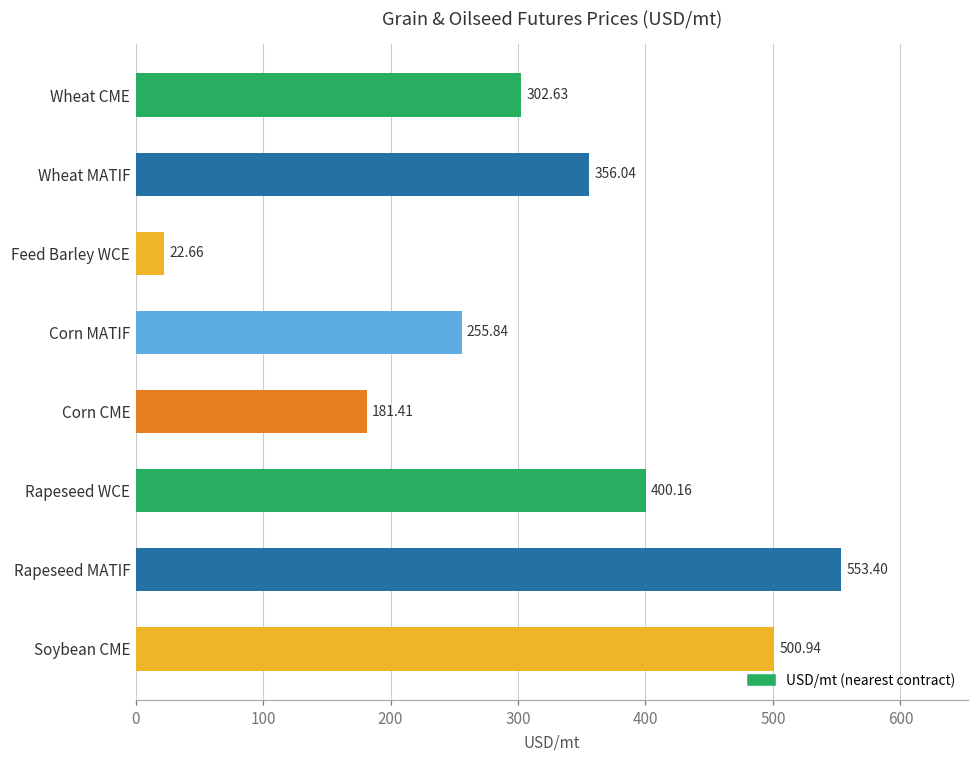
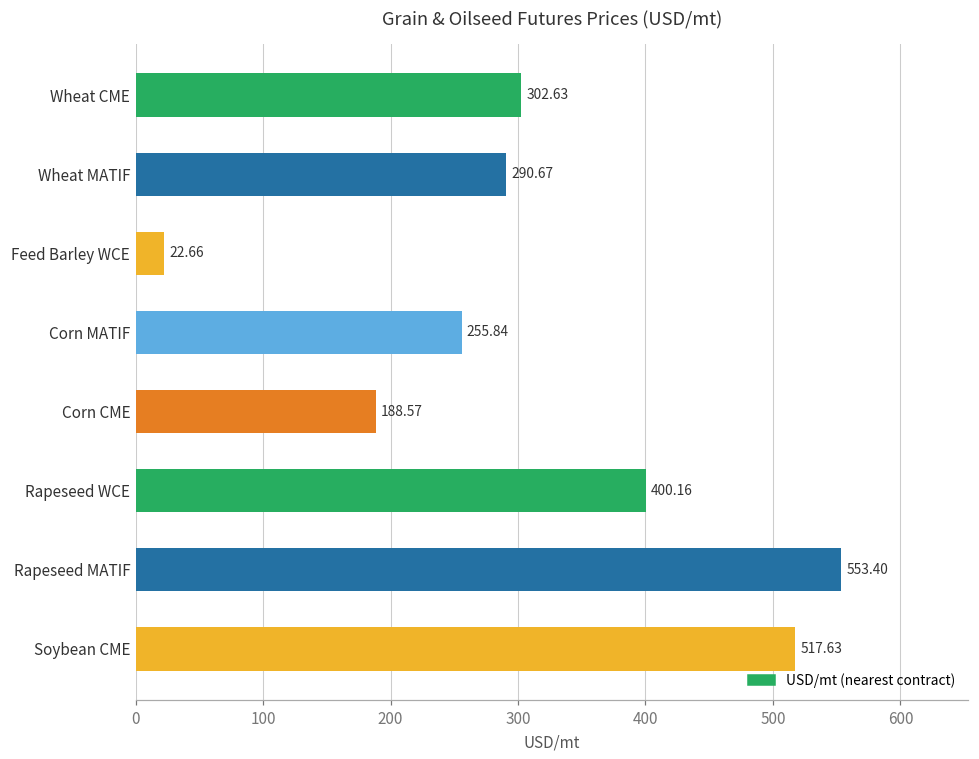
Wheat MATIF: 356.04 -> 290.67
Corn CME: 181.41 -> 188.57
Soybean CME: 500.94 -> 517.63
